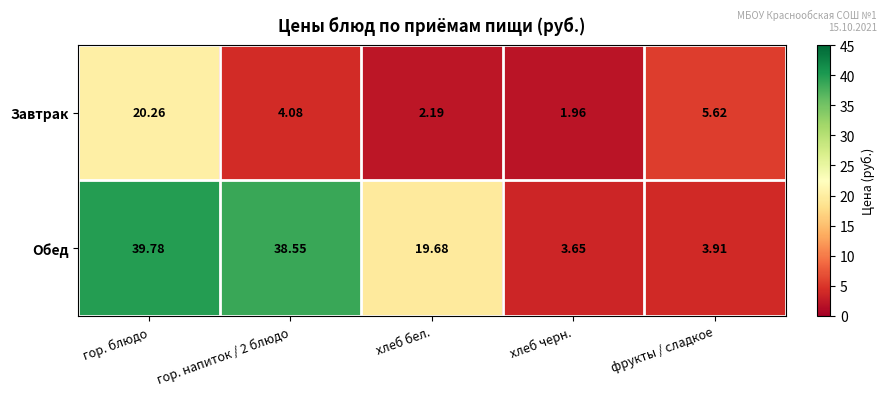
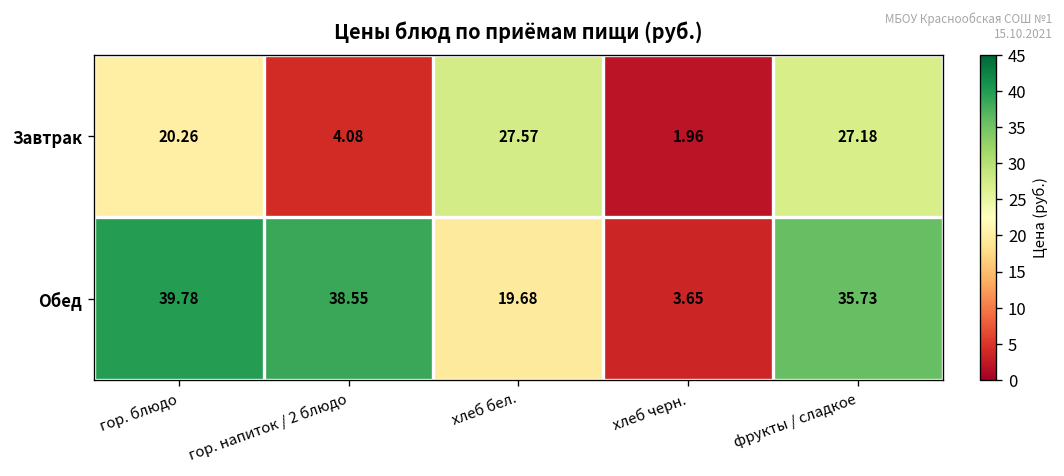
Завтрак, хлеб бел.: 2.19 -> 27.57
Завтрак, фрукты / сладкое: 5.62 -> 27.18
Обед, фрукты / сладкое: 3.91 -> 35.73
